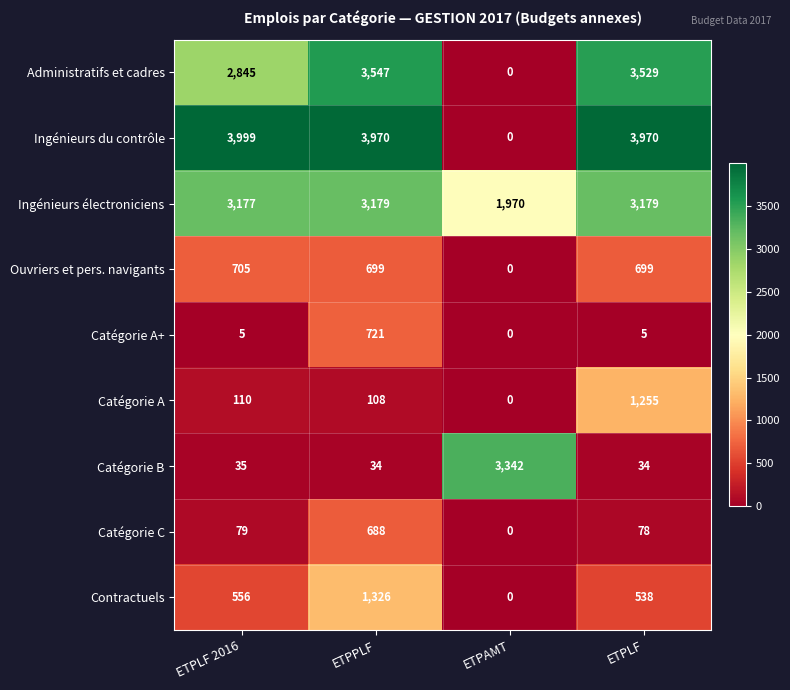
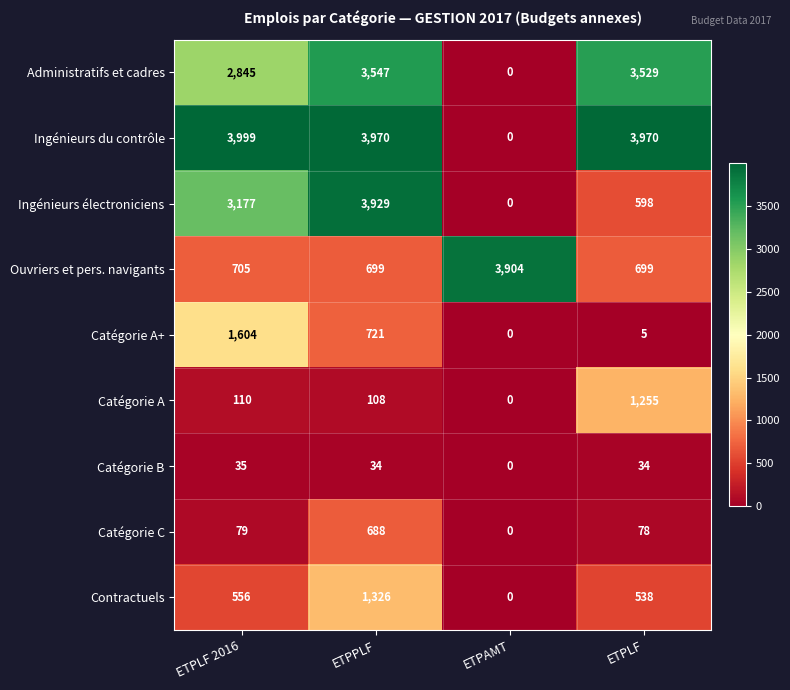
Ingénieurs électroniciens, ETPPLF: 3,179 -> 3,929
Ingénieurs électroniciens, ETPAMT: 1,970 -> 0
Ingénieurs électroniciens, ETPLF: 3,179 -> 598
Ouvriers et pers. navigants, ETPAMT: 0 -> 3,904
Catégorie A+, ETPLF 2016: 5 -> 1,604
Catégorie B, ETPAMT: 3,342 -> 0
